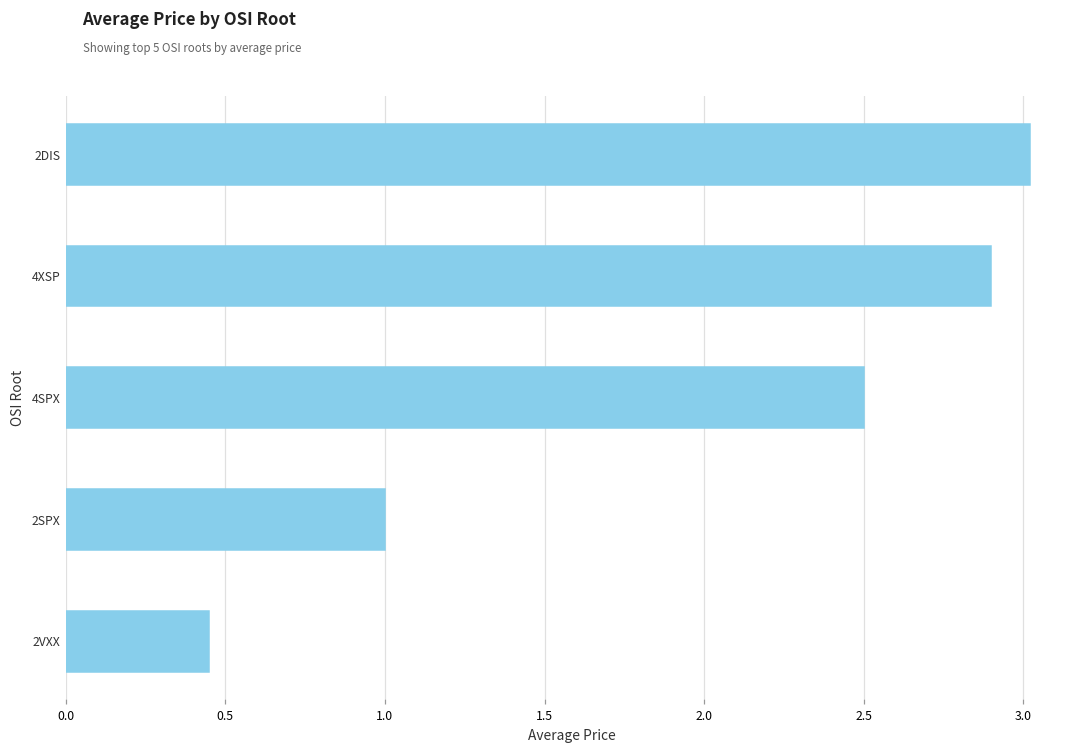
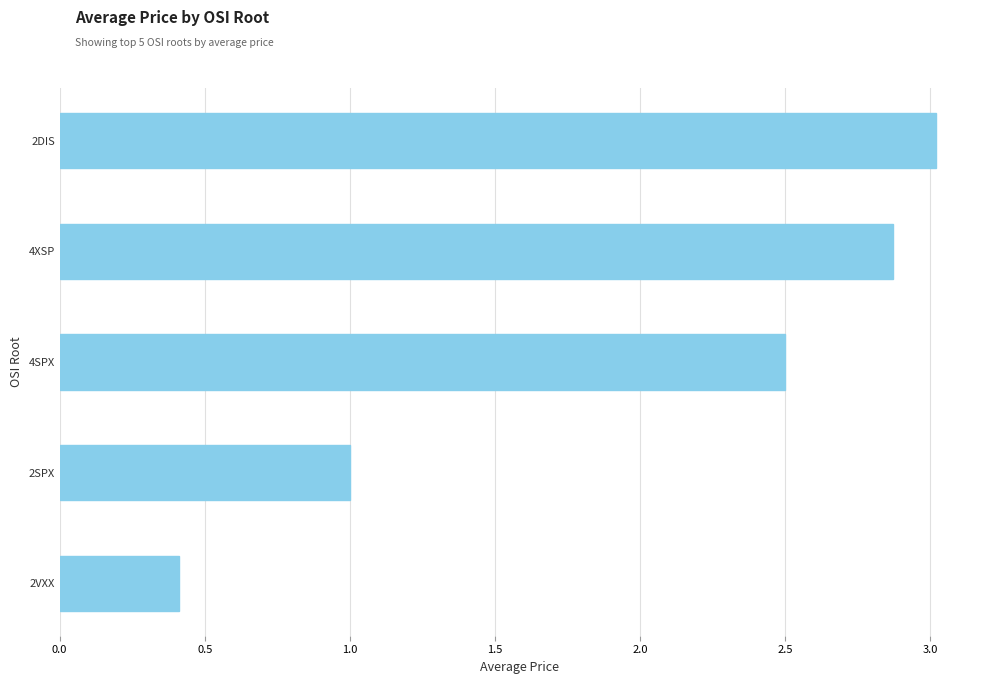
4XSP: 2.90 -> 2.87
2VXX: 0.45 -> 0.41
